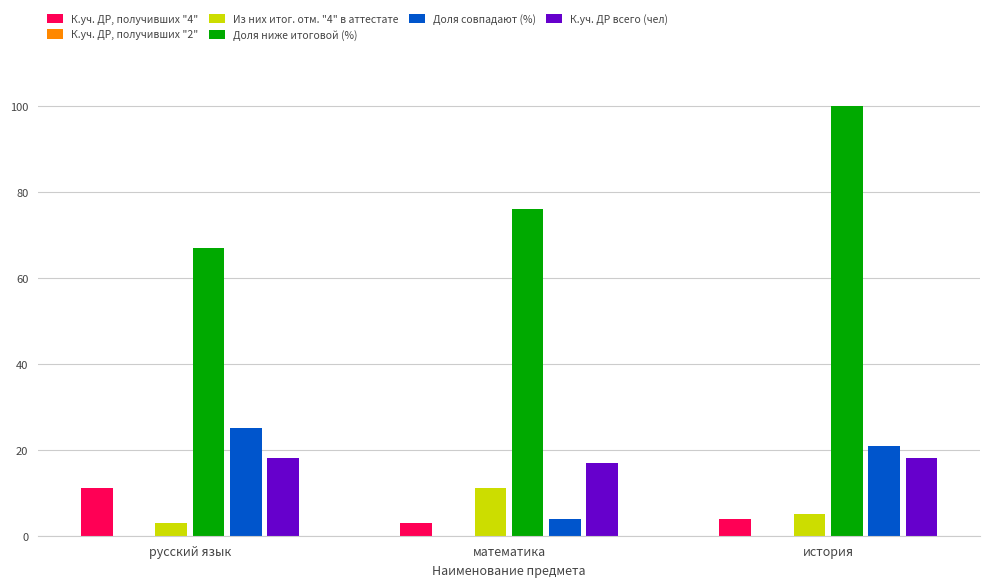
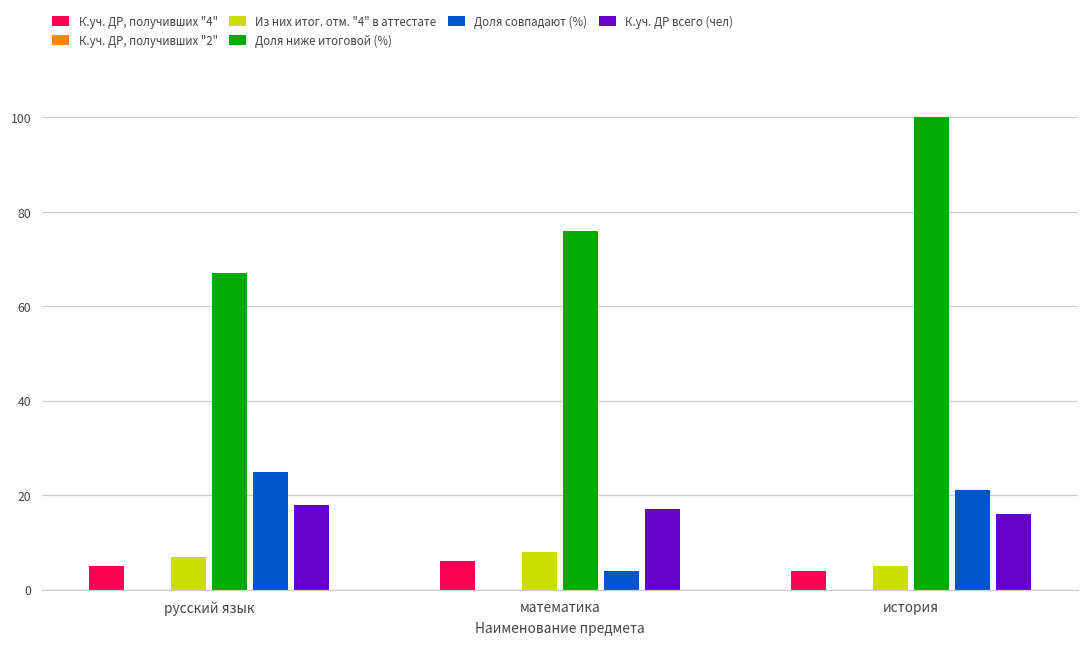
К.уч. ДР, получивших "4", русский язык: 11 -> 5
Из них итог. отм. "4" в аттестате, русский язык: 3 -> 7
К.уч. ДР, получивших "4", математика: 3 -> 6
Из них итог. отм. "4" в аттестате, математика: 11 -> 8
К.уч. ДР всего (чел), история: 18 -> 16
